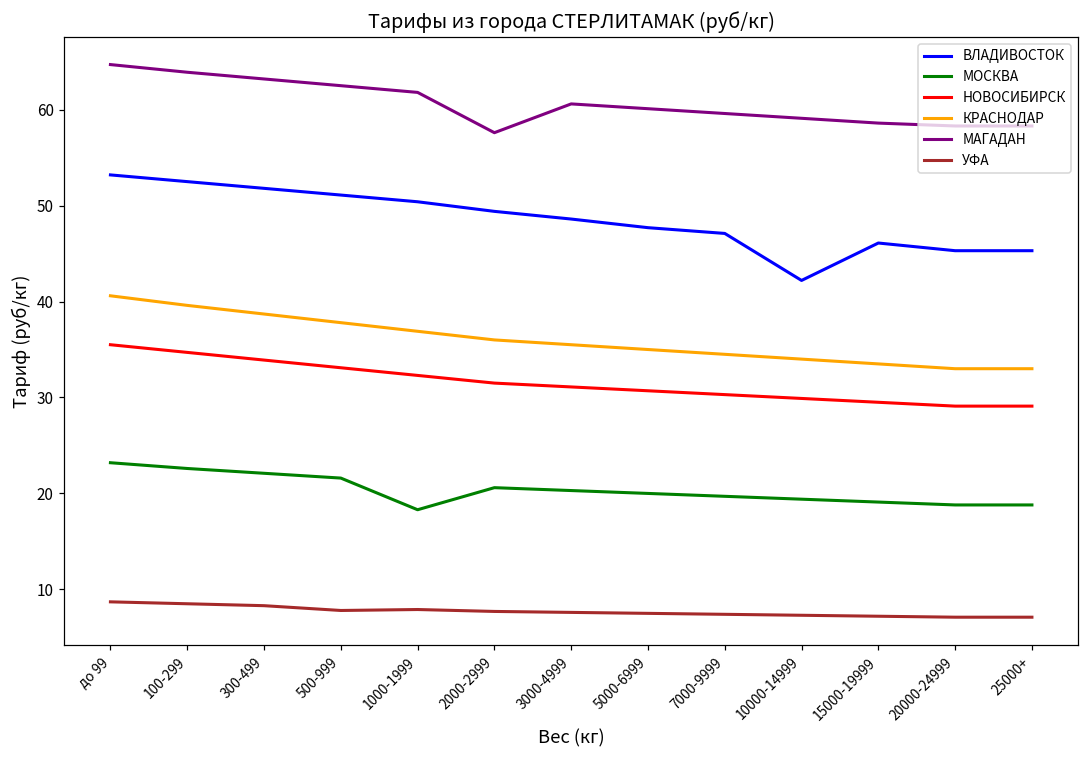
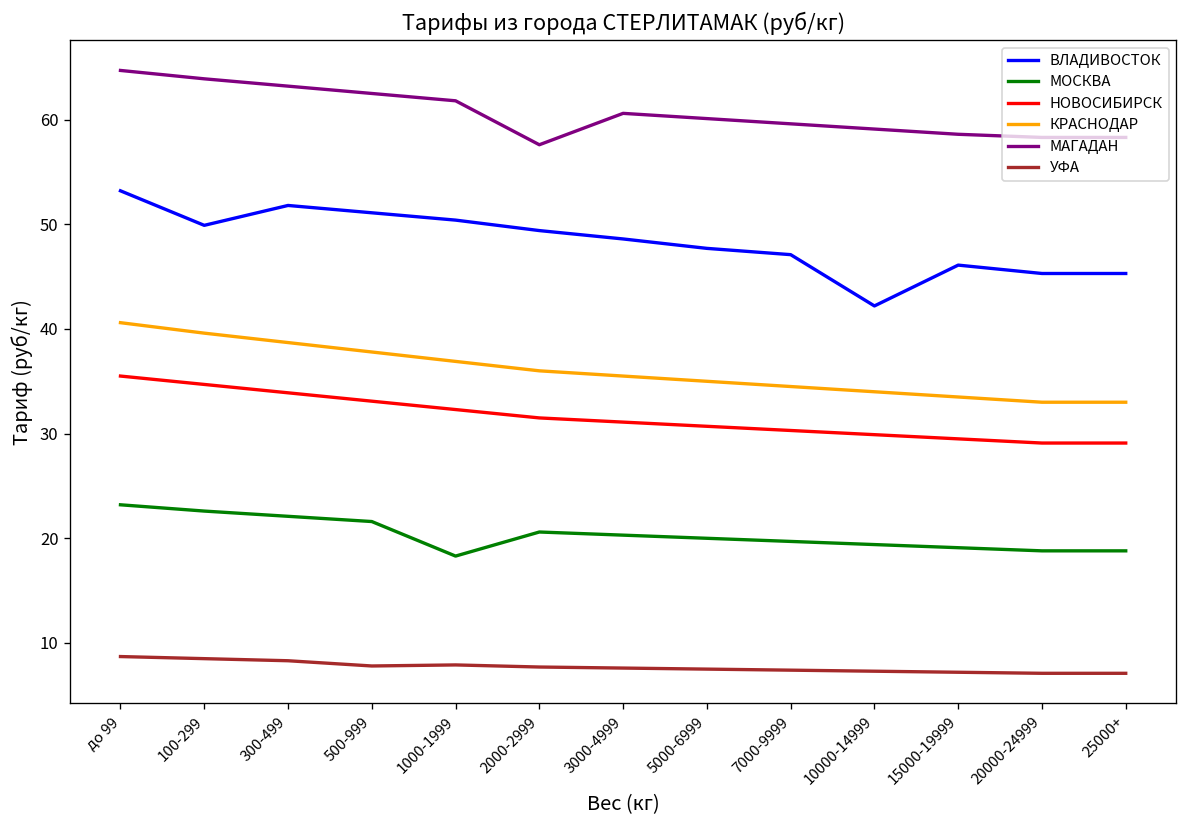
ВЛАДИВОСТОК, 100-299: 53 -> 50
